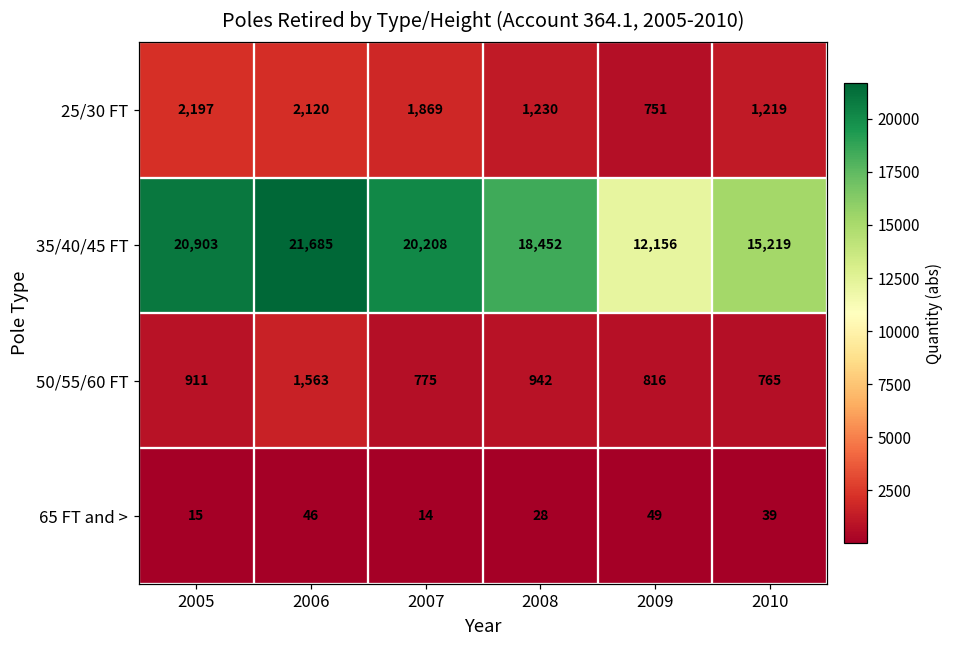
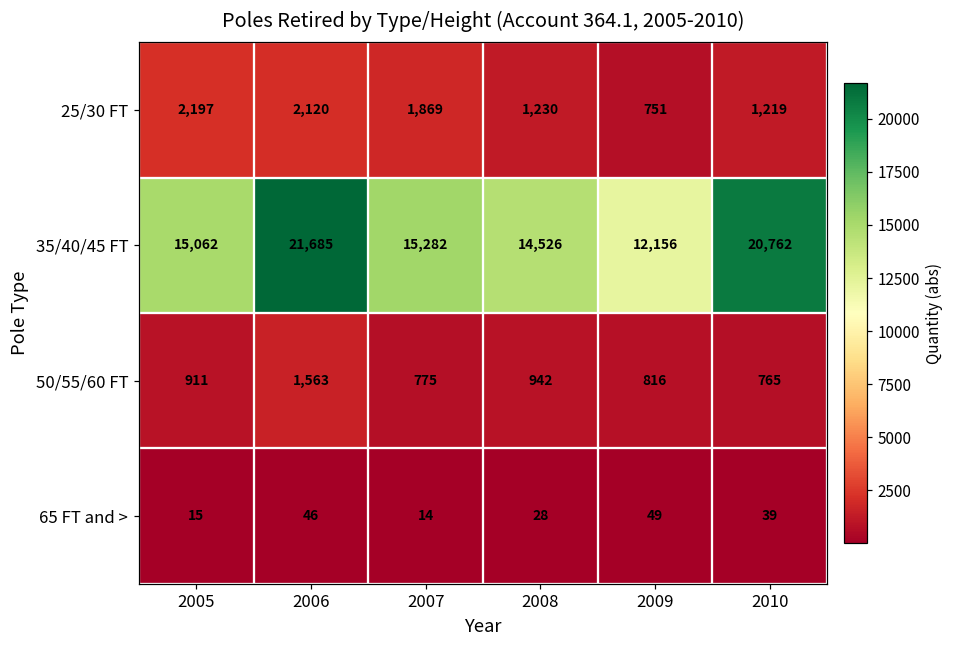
35/40/45 FT, 2005: 20,903 -> 15,062
35/40/45 FT, 2007: 20,208 -> 15,282
35/40/45 FT, 2008: 18,452 -> 14,526
35/40/45 FT, 2010: 15,219 -> 20,762
